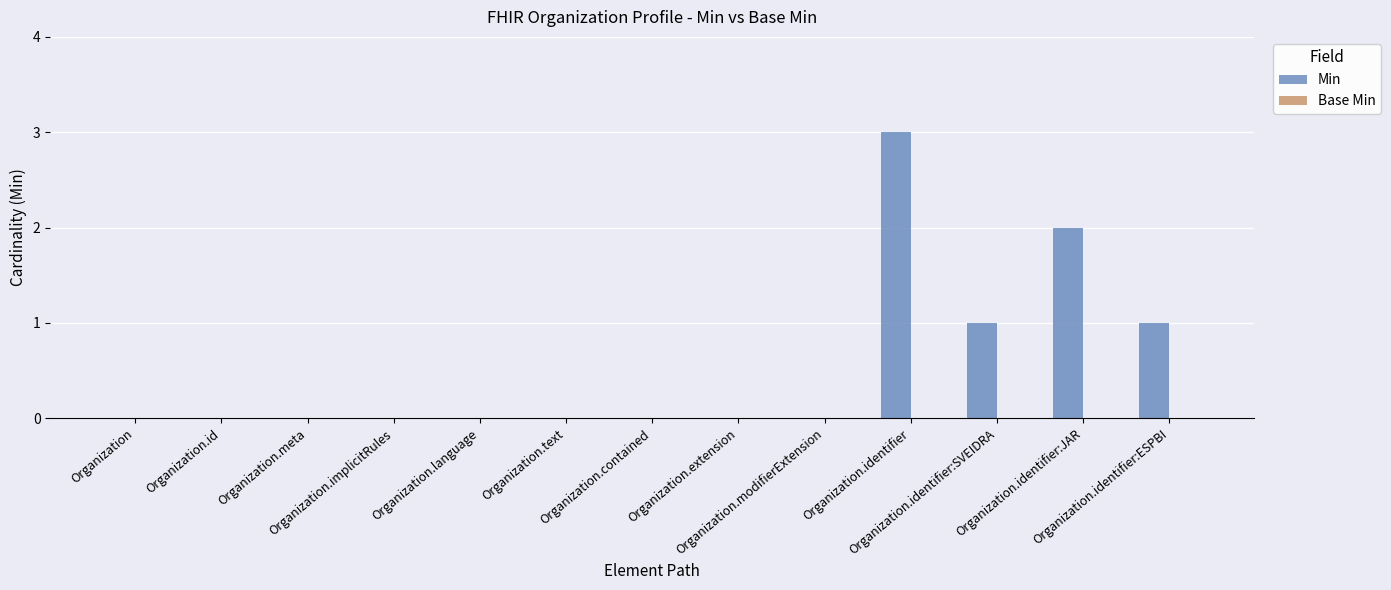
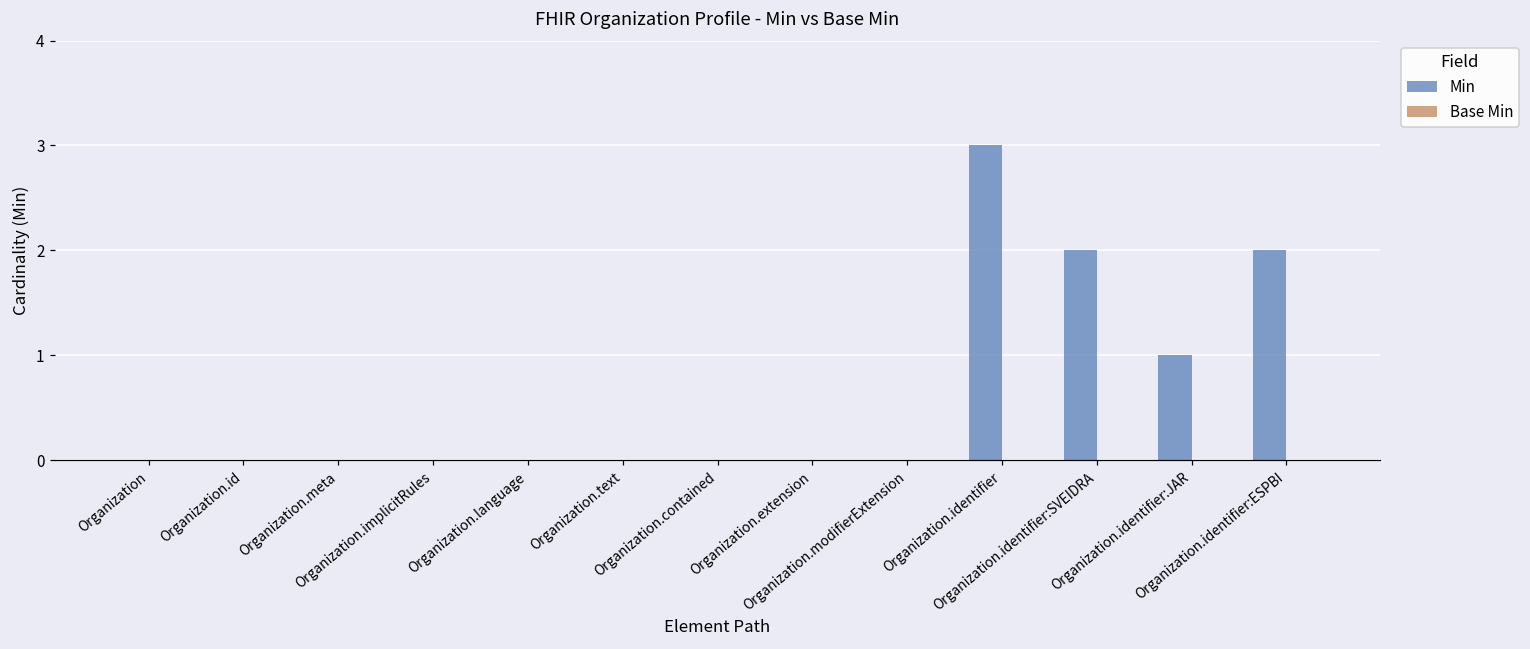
Min, Organization.identifier:SVEIDRA: 1 -> 2
Min, Organization.identifier:JAR: 2 -> 1
Min, Organization.identifier:ESPBI: 1 -> 2
